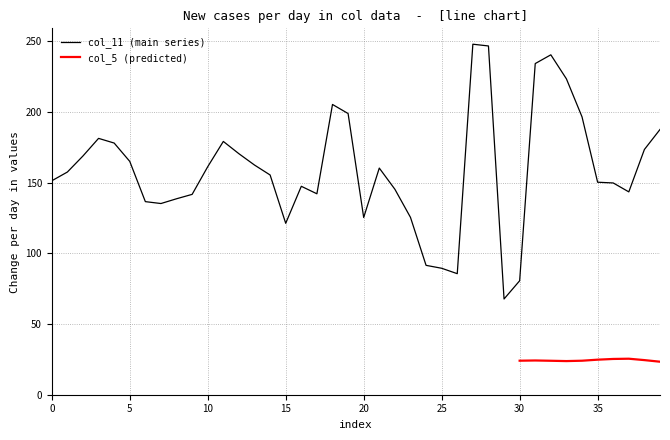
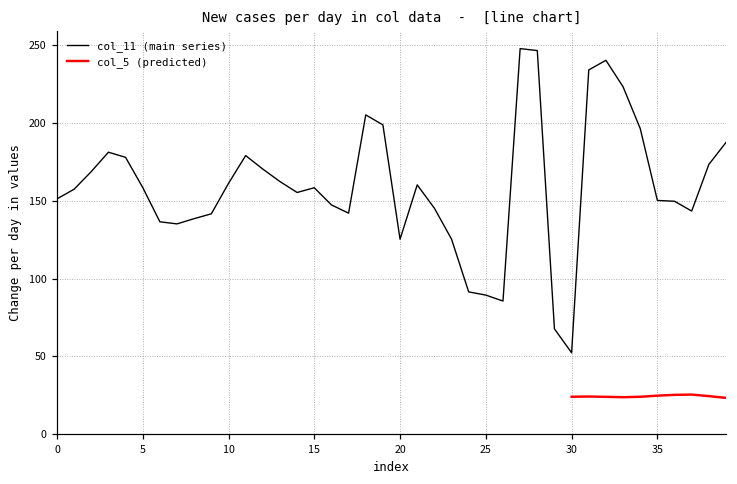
col_11 (main series), 5: 165 -> 159
col_11 (main series), 15: 121 -> 158
col_11 (main series), 30: 81 -> 52
